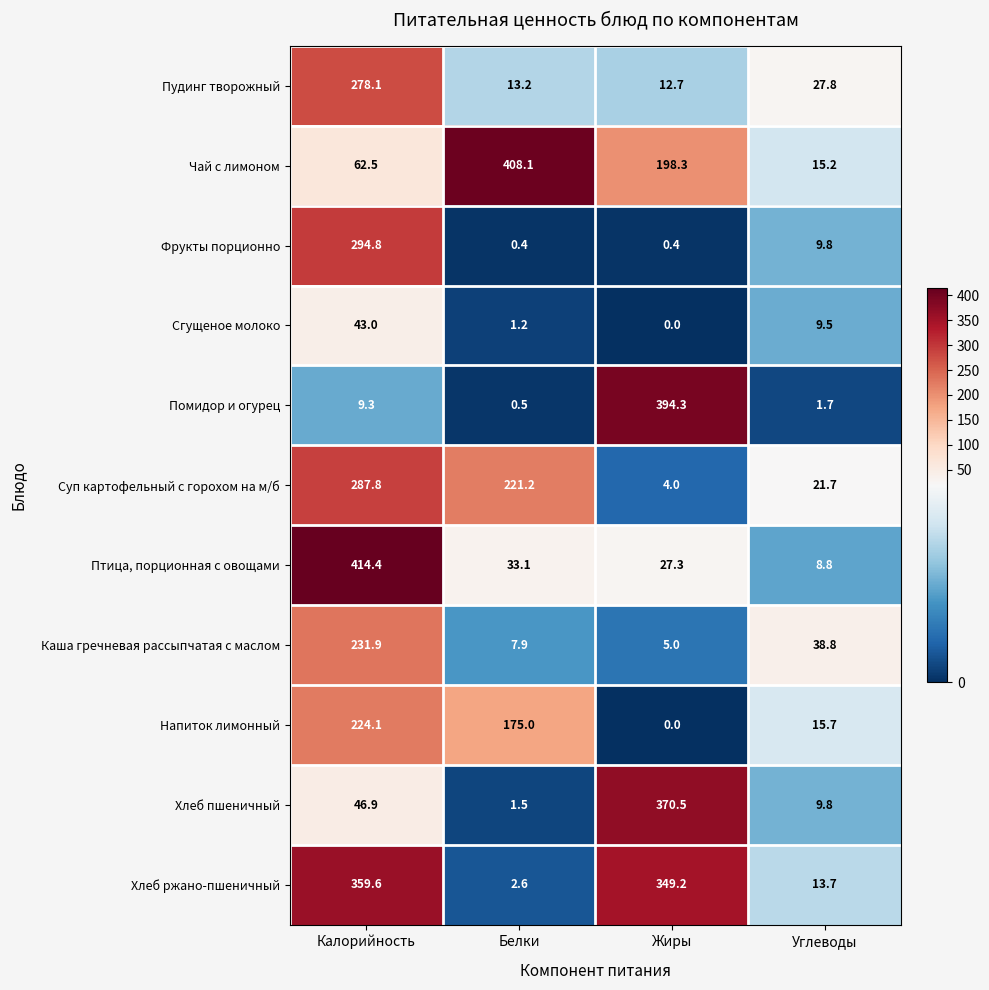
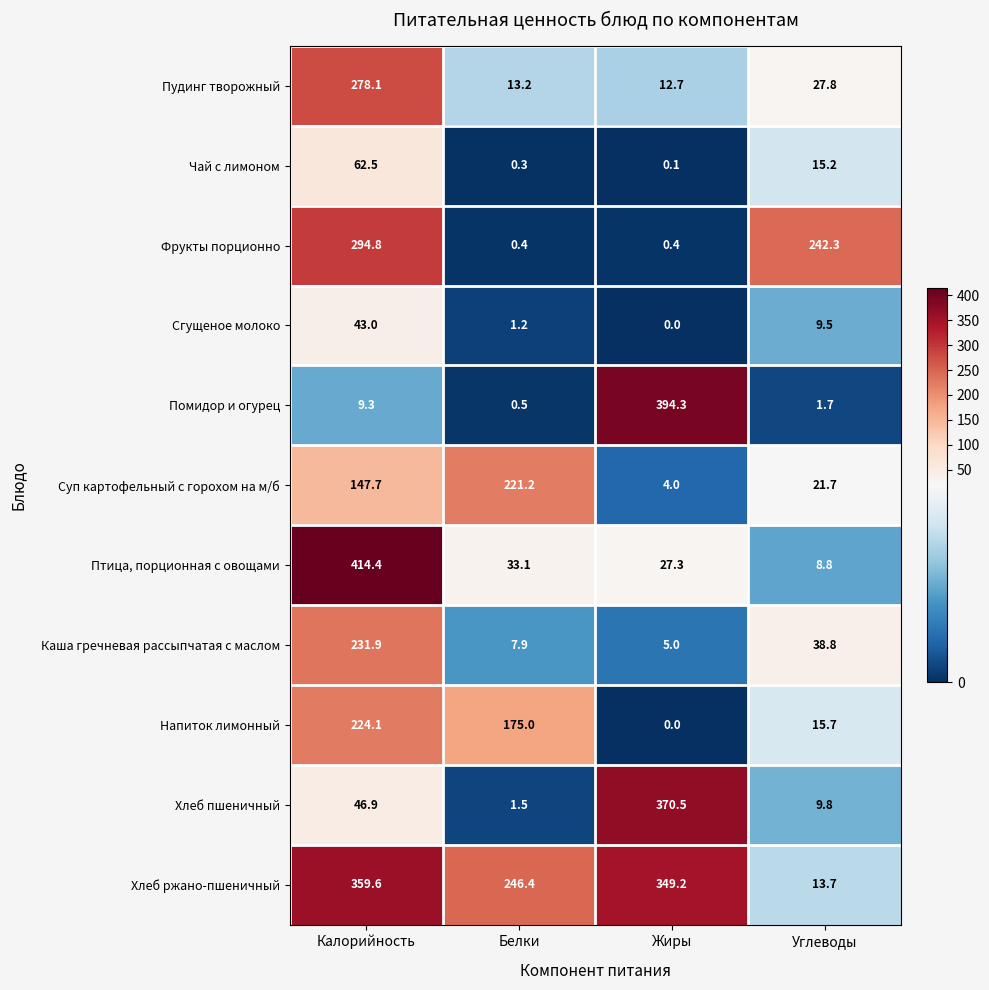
Чай с лимоном, Белки: 408.1 -> 0.3
Чай с лимоном, Жиры: 198.3 -> 0.1
Фрукты порционно, Углеводы: 9.8 -> 242.3
Суп картофельный с горохом на м/б, Калорийность: 287.8 -> 147.7
Хлеб ржано-пшеничный, Белки: 2.6 -> 246.4
